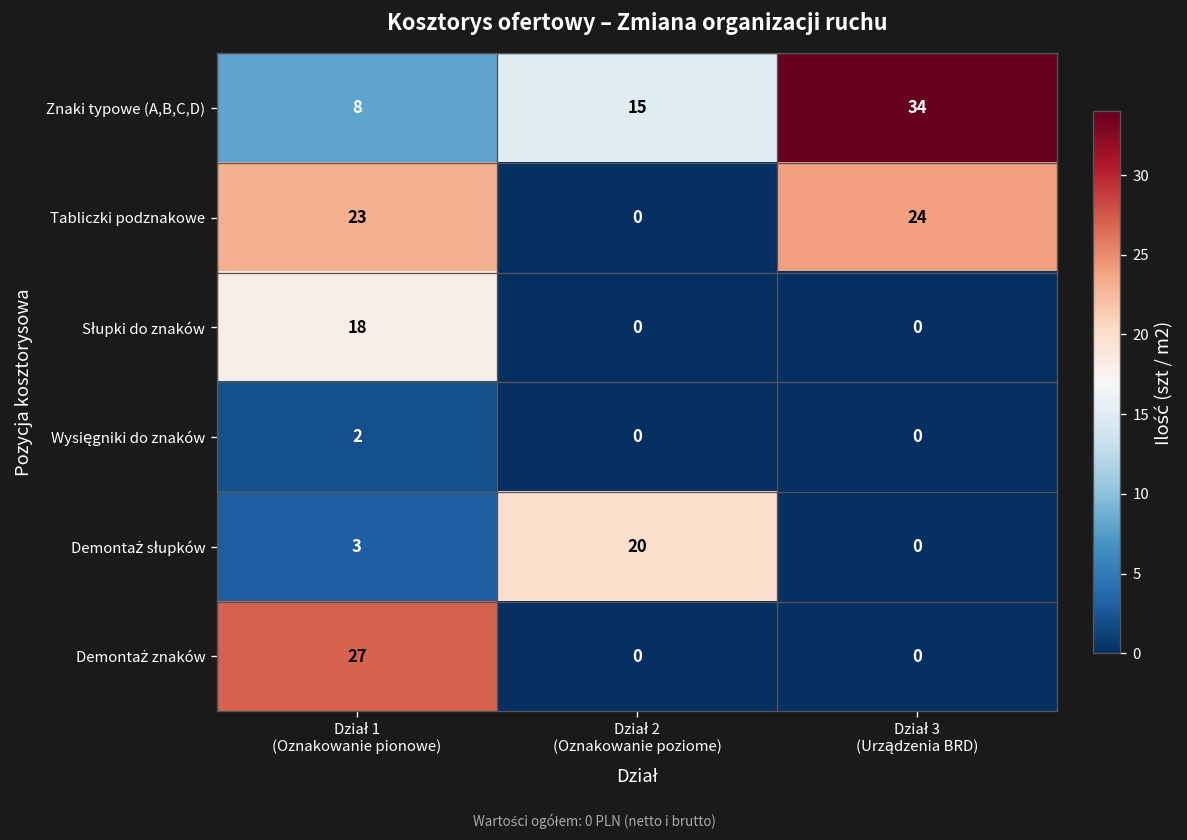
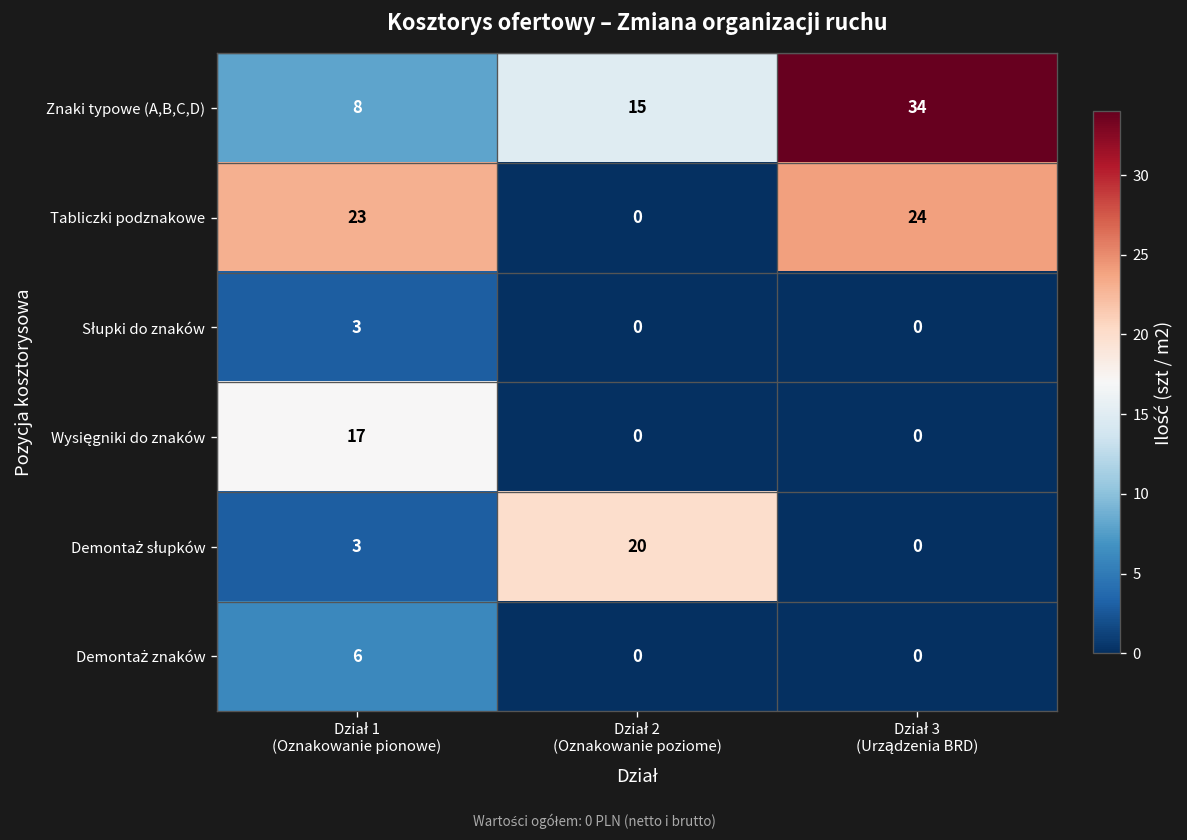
Słupki do znaków, Dział 1 (Oznakowanie pionowe): 18 -> 3
Wysięgniki do znaków, Dział 1 (Oznakowanie pionowe): 2 -> 17
Demontaż znaków, Dział 1 (Oznakowanie pionowe): 27 -> 6
